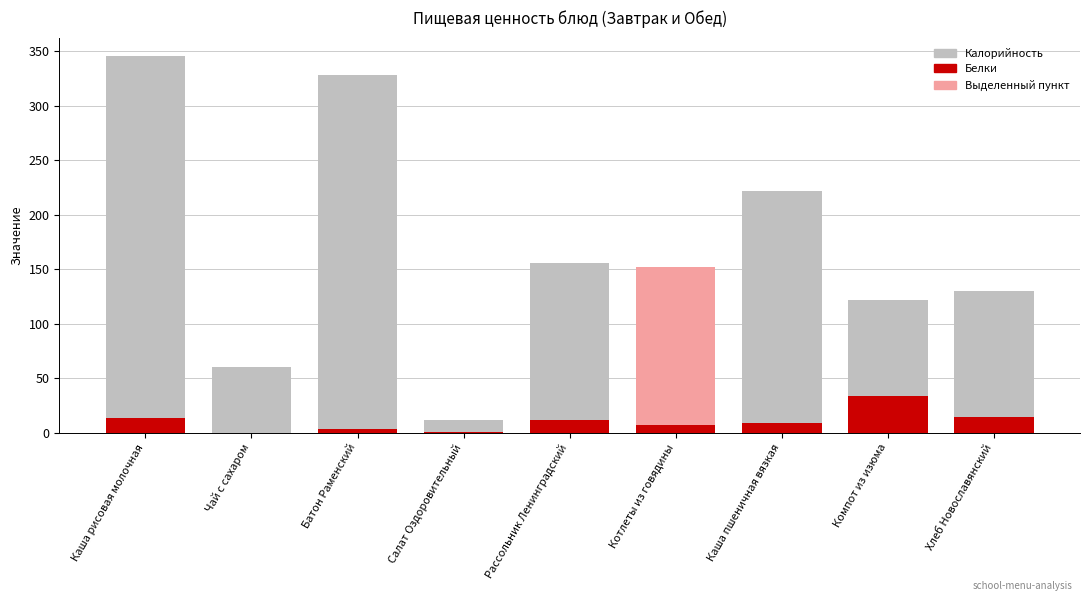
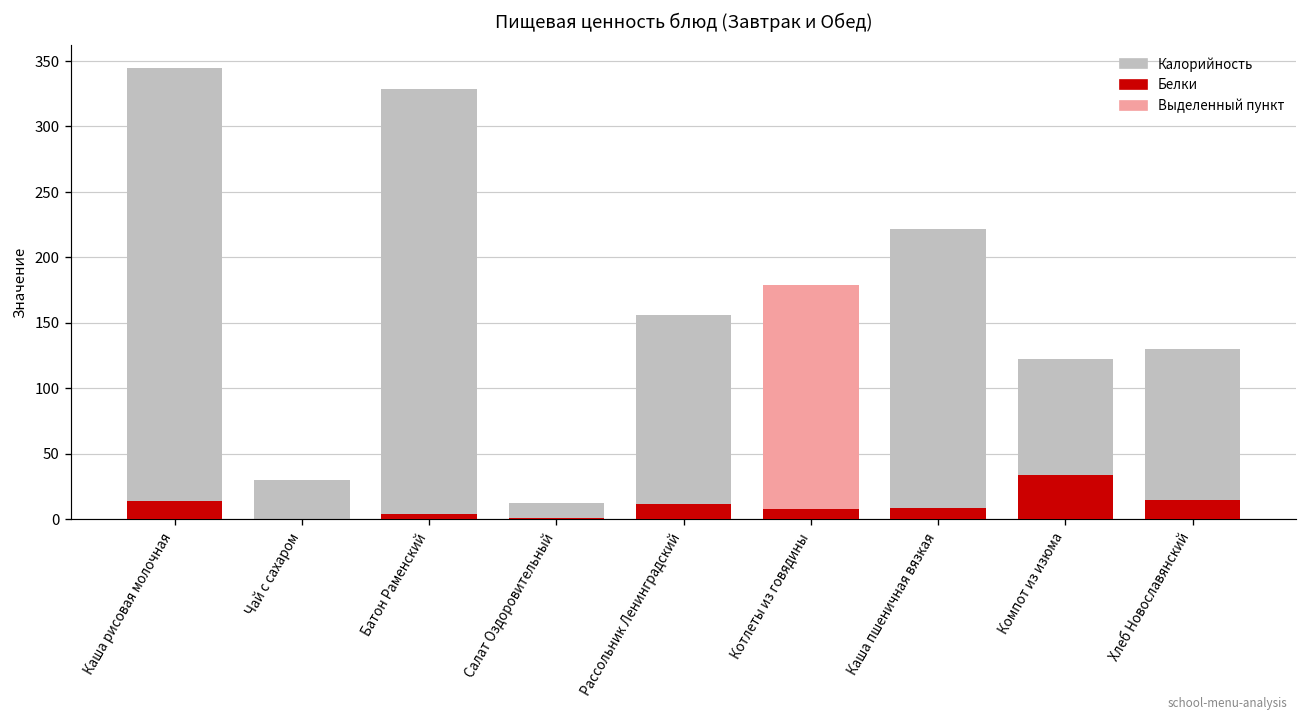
Калорийность, Чай с сахаром: 60 -> 30
Калорийность, Котлеты из говядины: 152 -> 179
